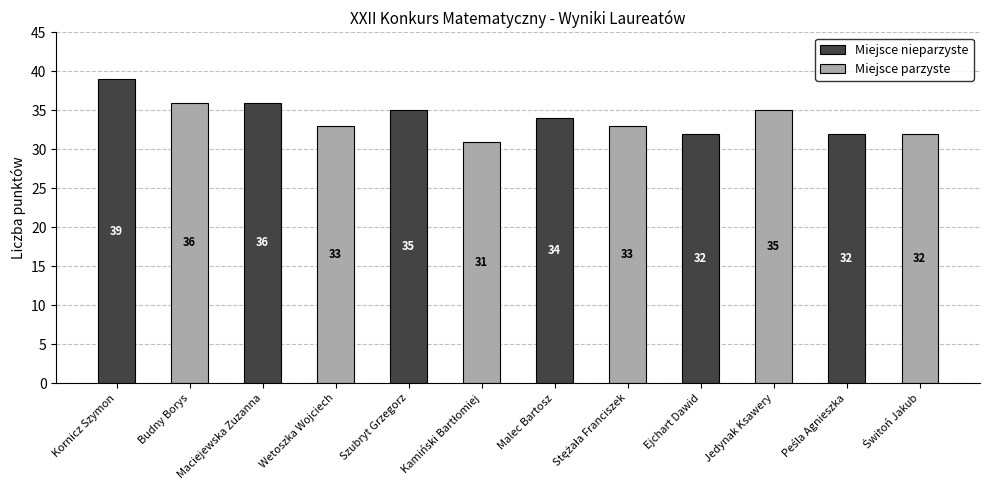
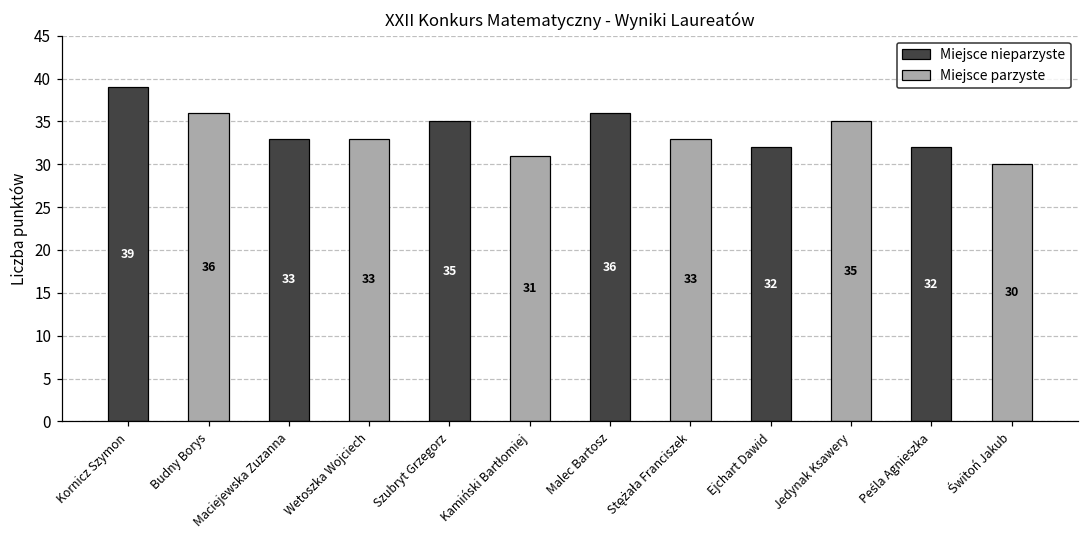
Miejsce nieparzyste, Maciejewska Zuzanna: 36 -> 33
Miejsce nieparzyste, Malec Bartosz: 34 -> 36
Miejsce parzyste, Świtoń Jakub: 32 -> 30
